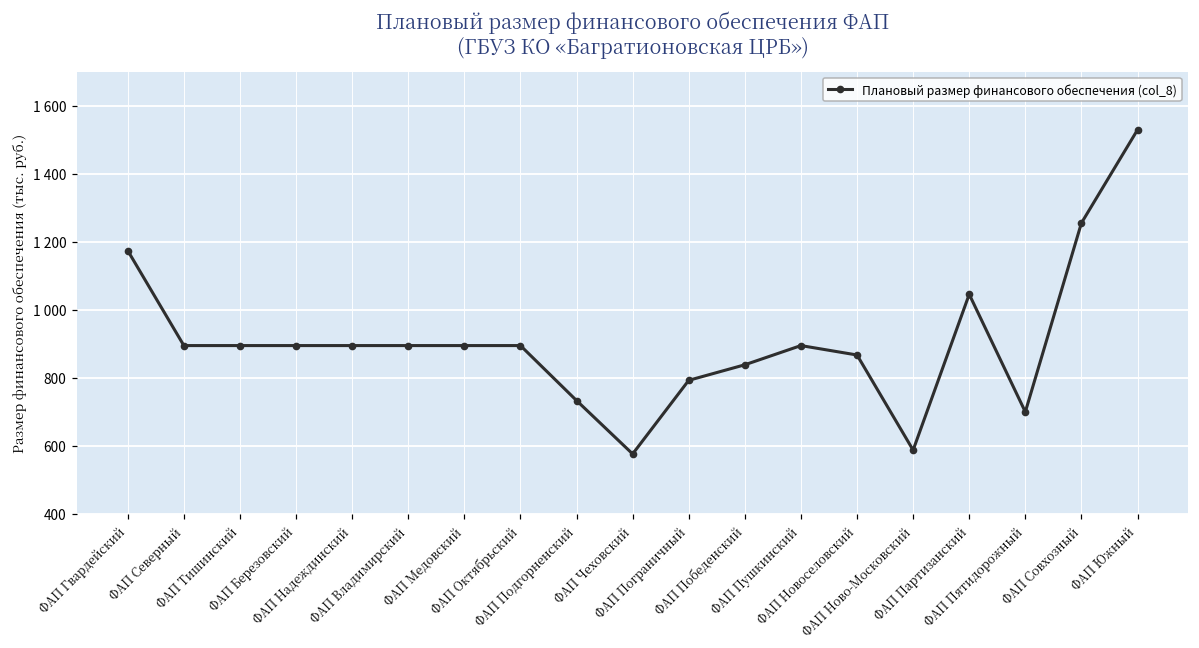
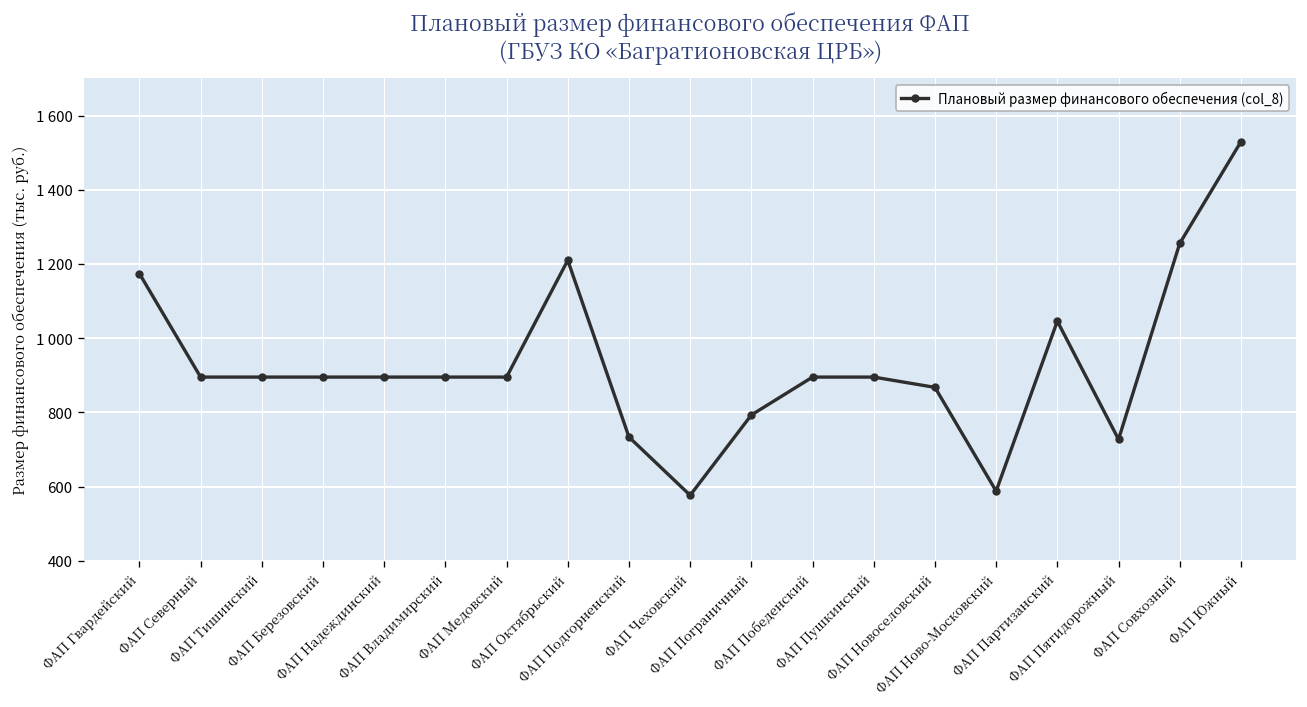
ФАП Октябрьский: 900 -> 1210
ФАП Победенский: 840 -> 900
ФАП Пятидорожный: 700 -> 730
